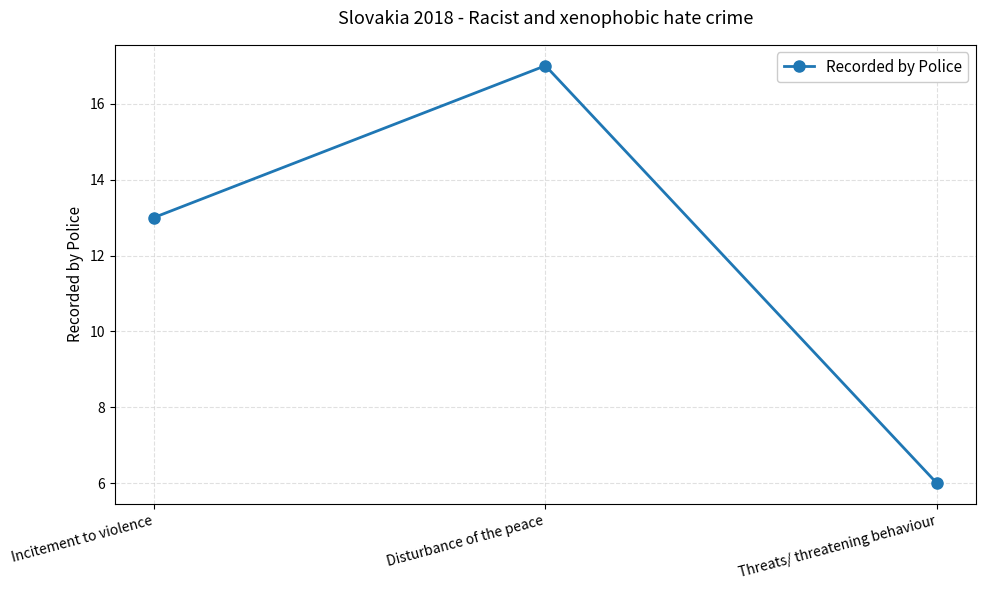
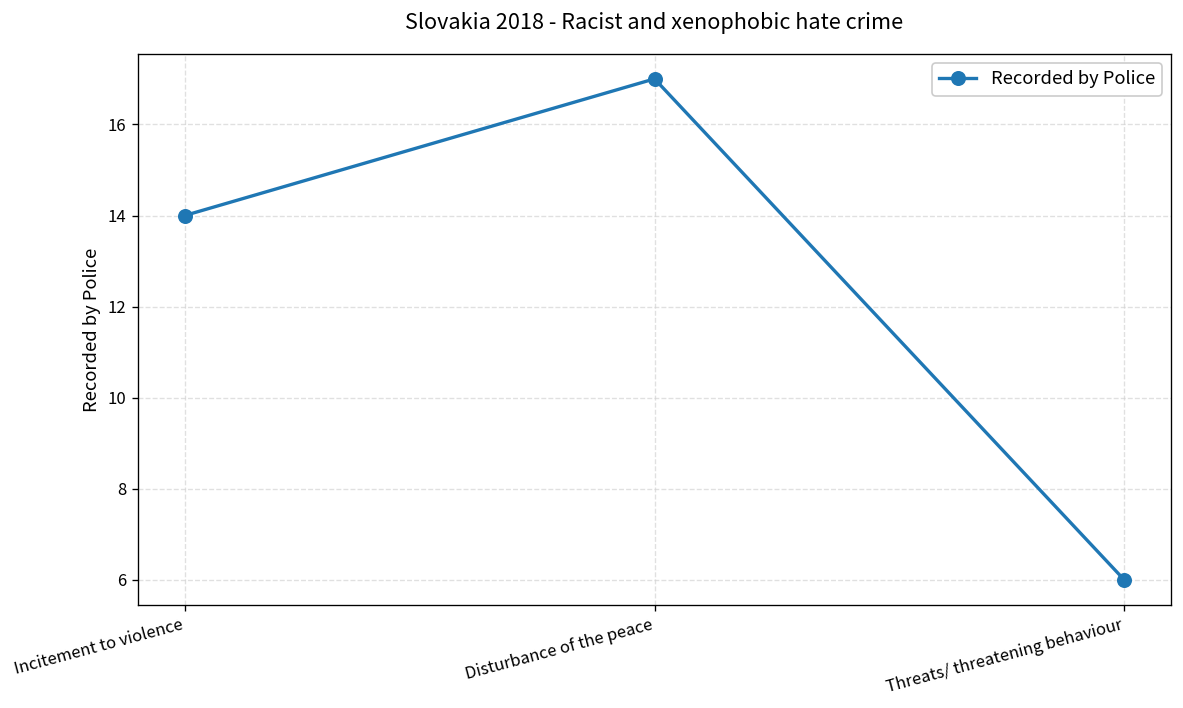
Incitement to violence: 13 -> 14
